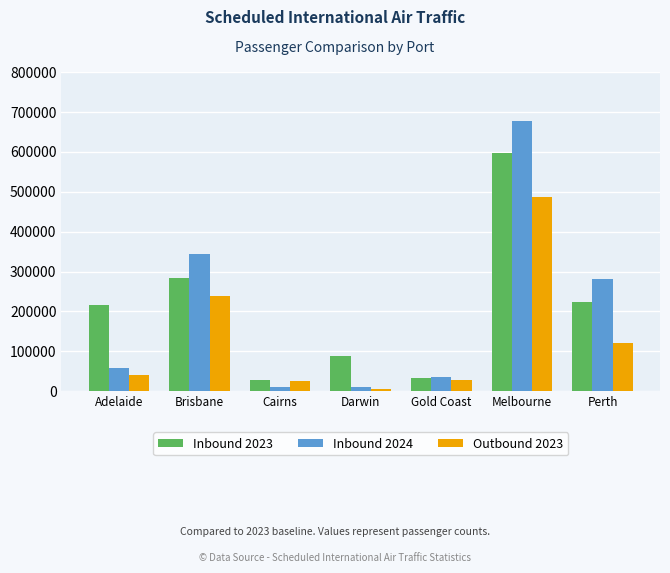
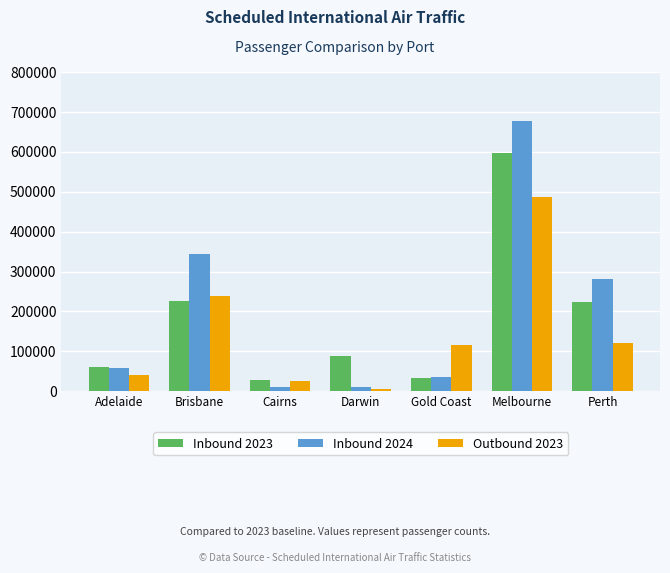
Inbound 2023, Adelaide: 220000 -> 60000
Inbound 2023, Brisbane: 280000 -> 230000
Outbound 2023, Gold Coast: 30000 -> 120000
